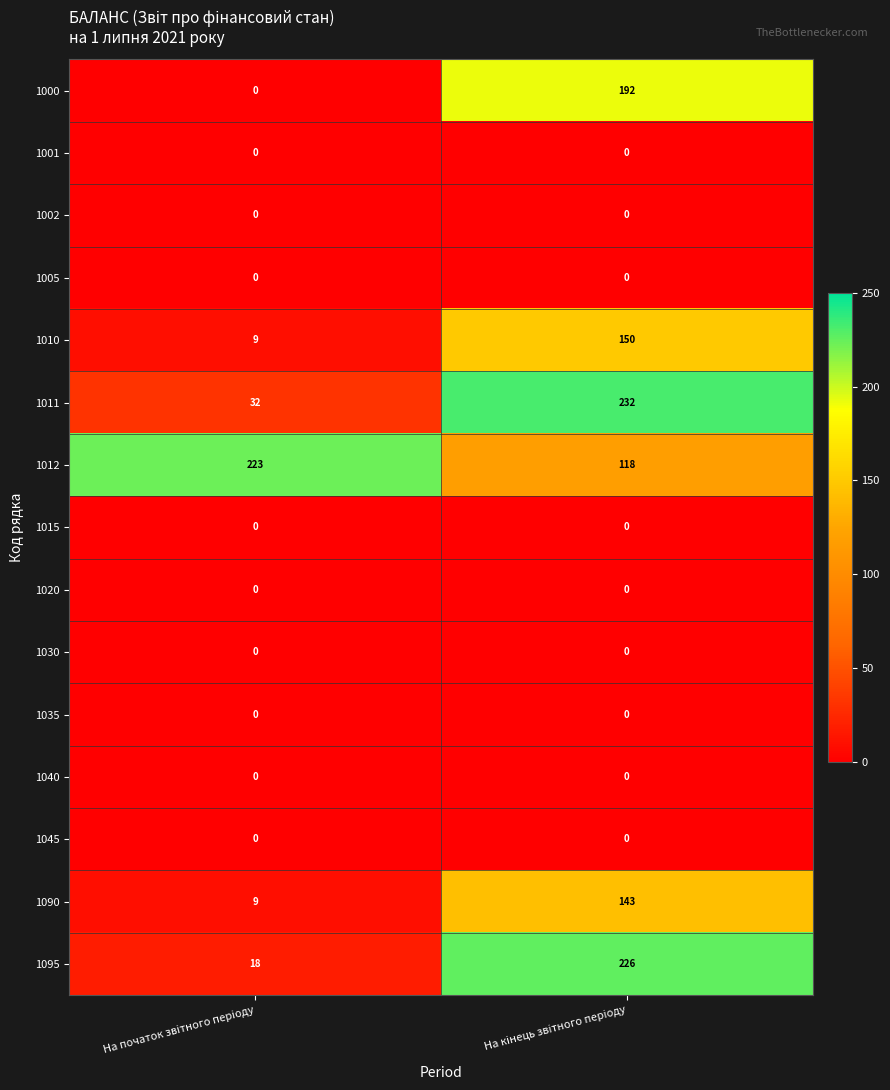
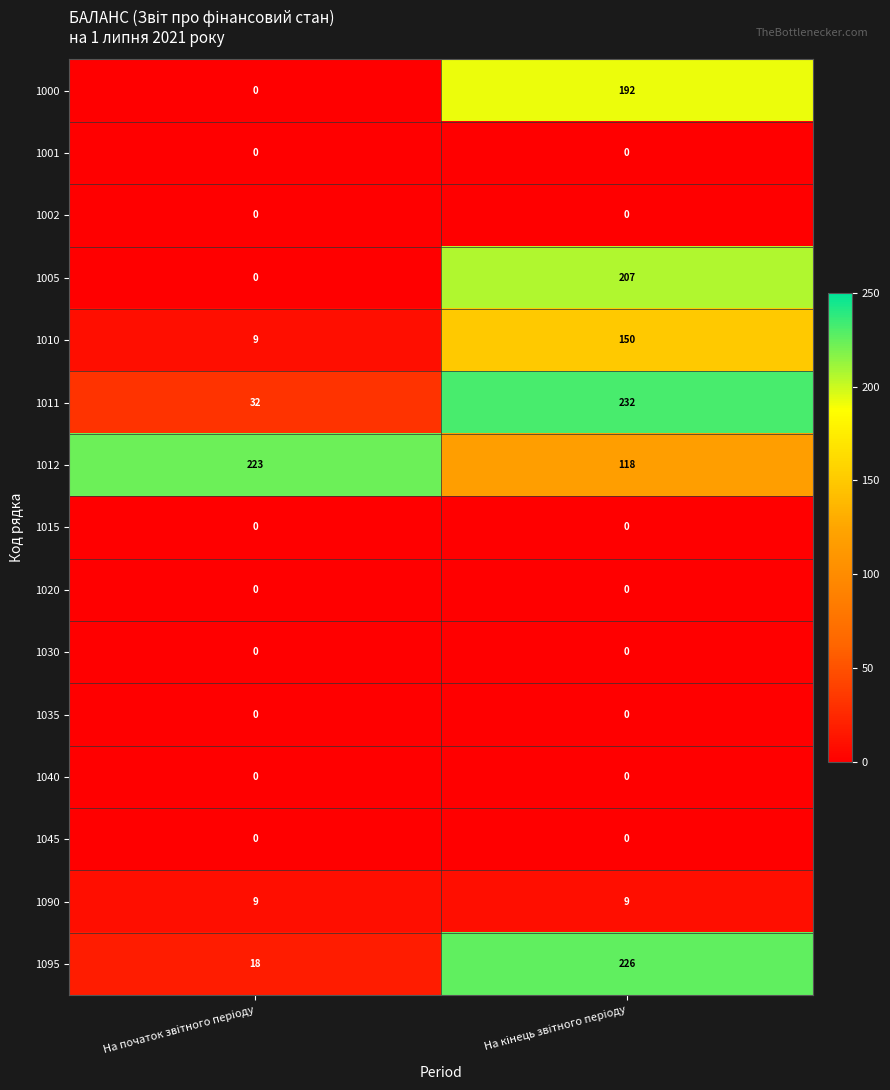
1005, На кiнець звiтного перiоду: 0 -> 207
1090, На кiнець звiтного перiоду: 143 -> 9
